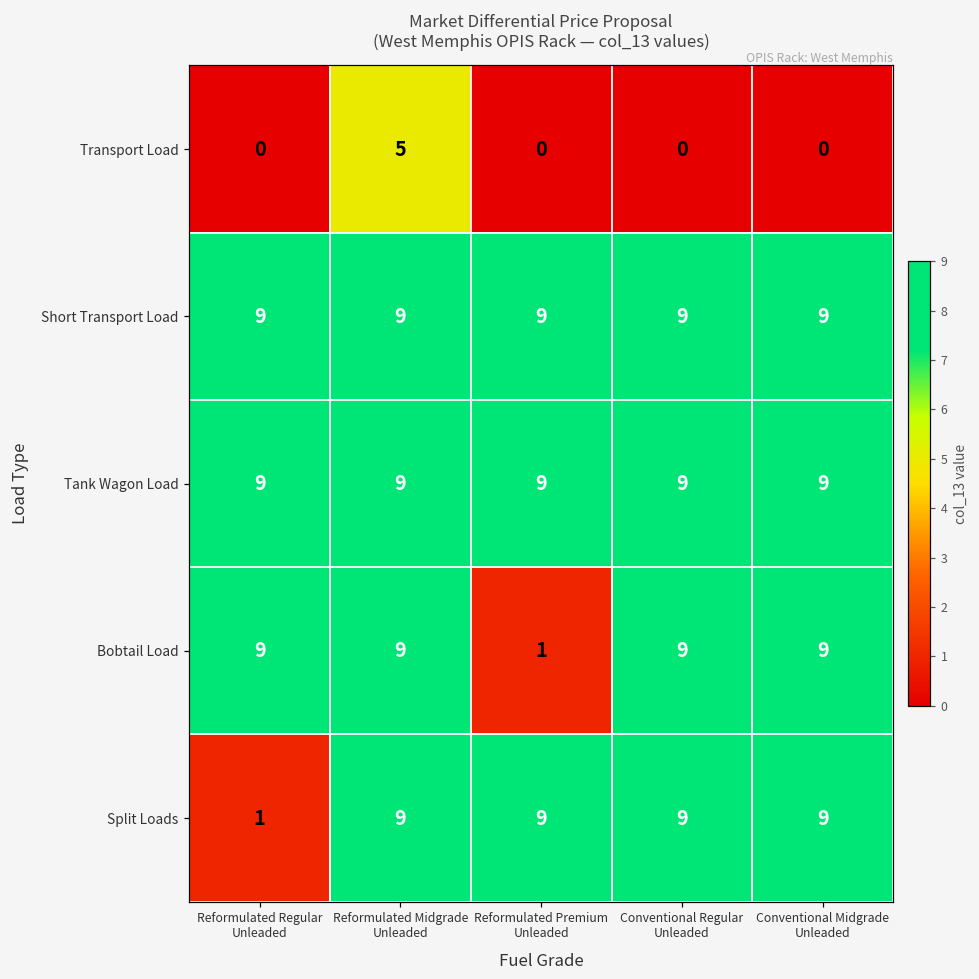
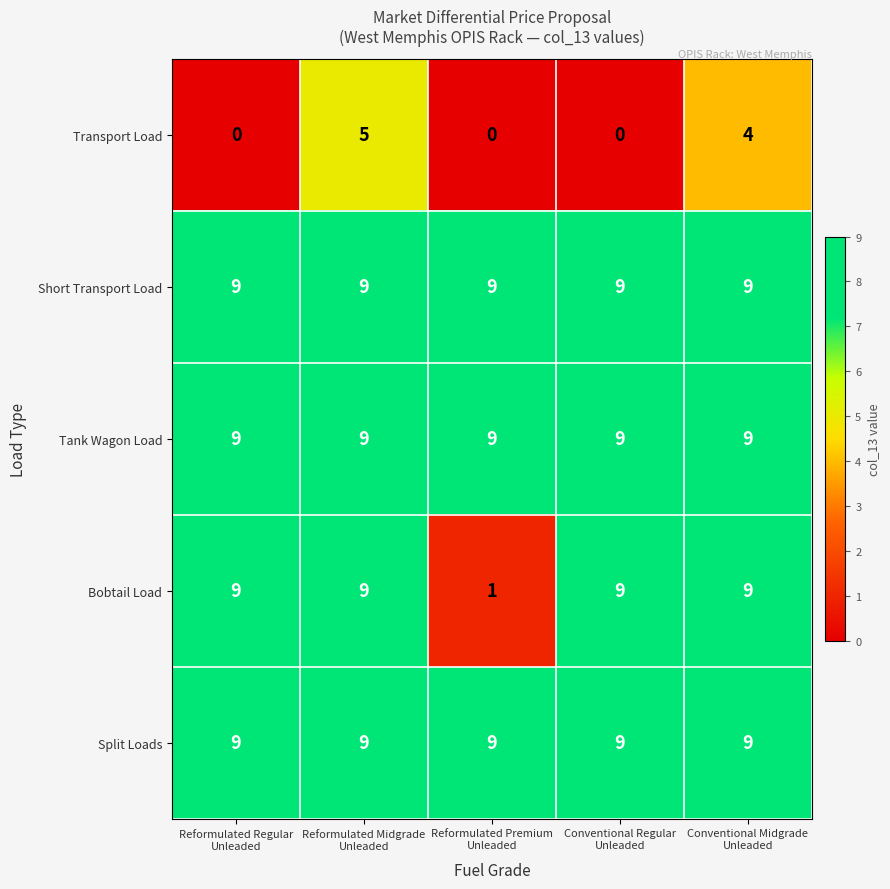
Transport Load, Conventional Midgrade Unleaded: 0 -> 4
Split Loads, Reformulated Regular Unleaded: 1 -> 9
